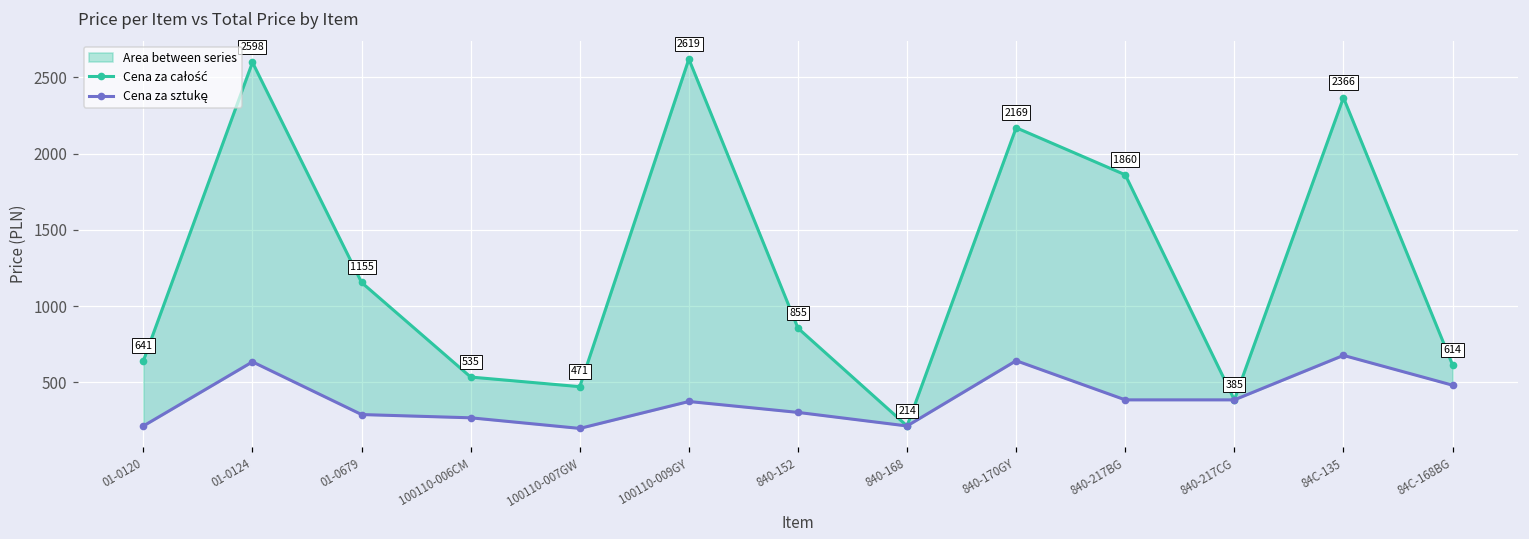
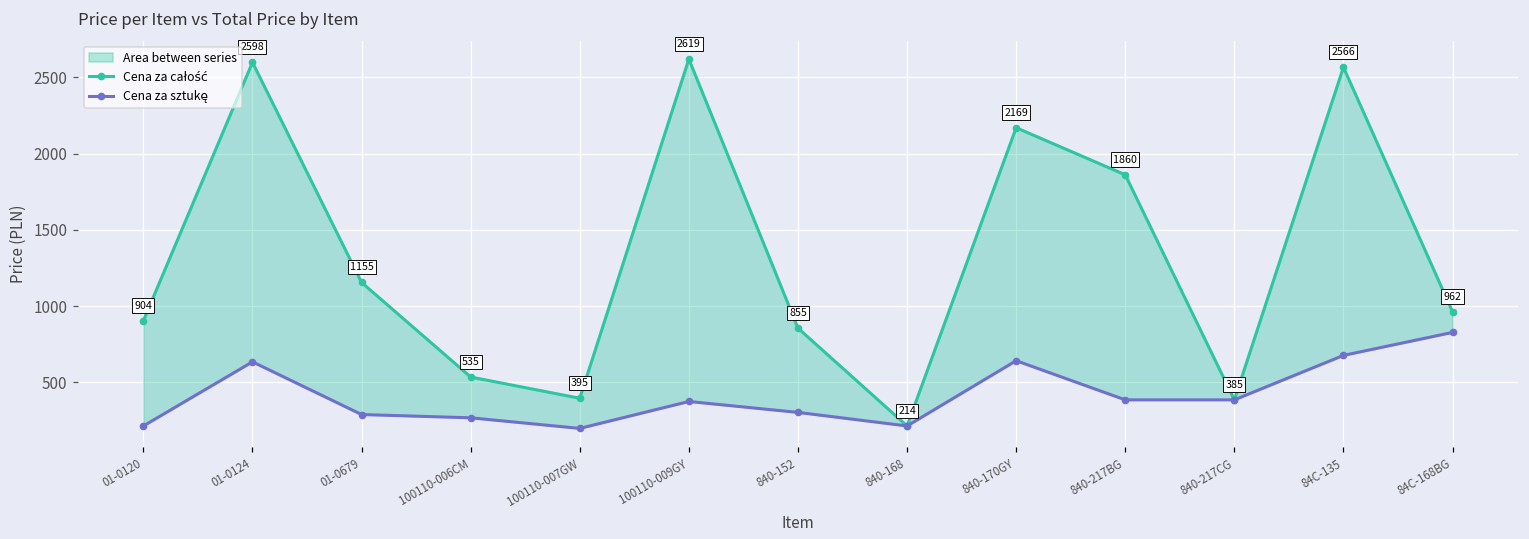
Cena za całość, 01-0120: 641 -> 904
Cena za całość, 100110-007GW: 471 -> 395
Cena za całość, 84C-135: 2366 -> 2566
Cena za całość, 84C-168BG: 614 -> 962
Cena za sztukę, 84C-168BG: 480 -> 830
